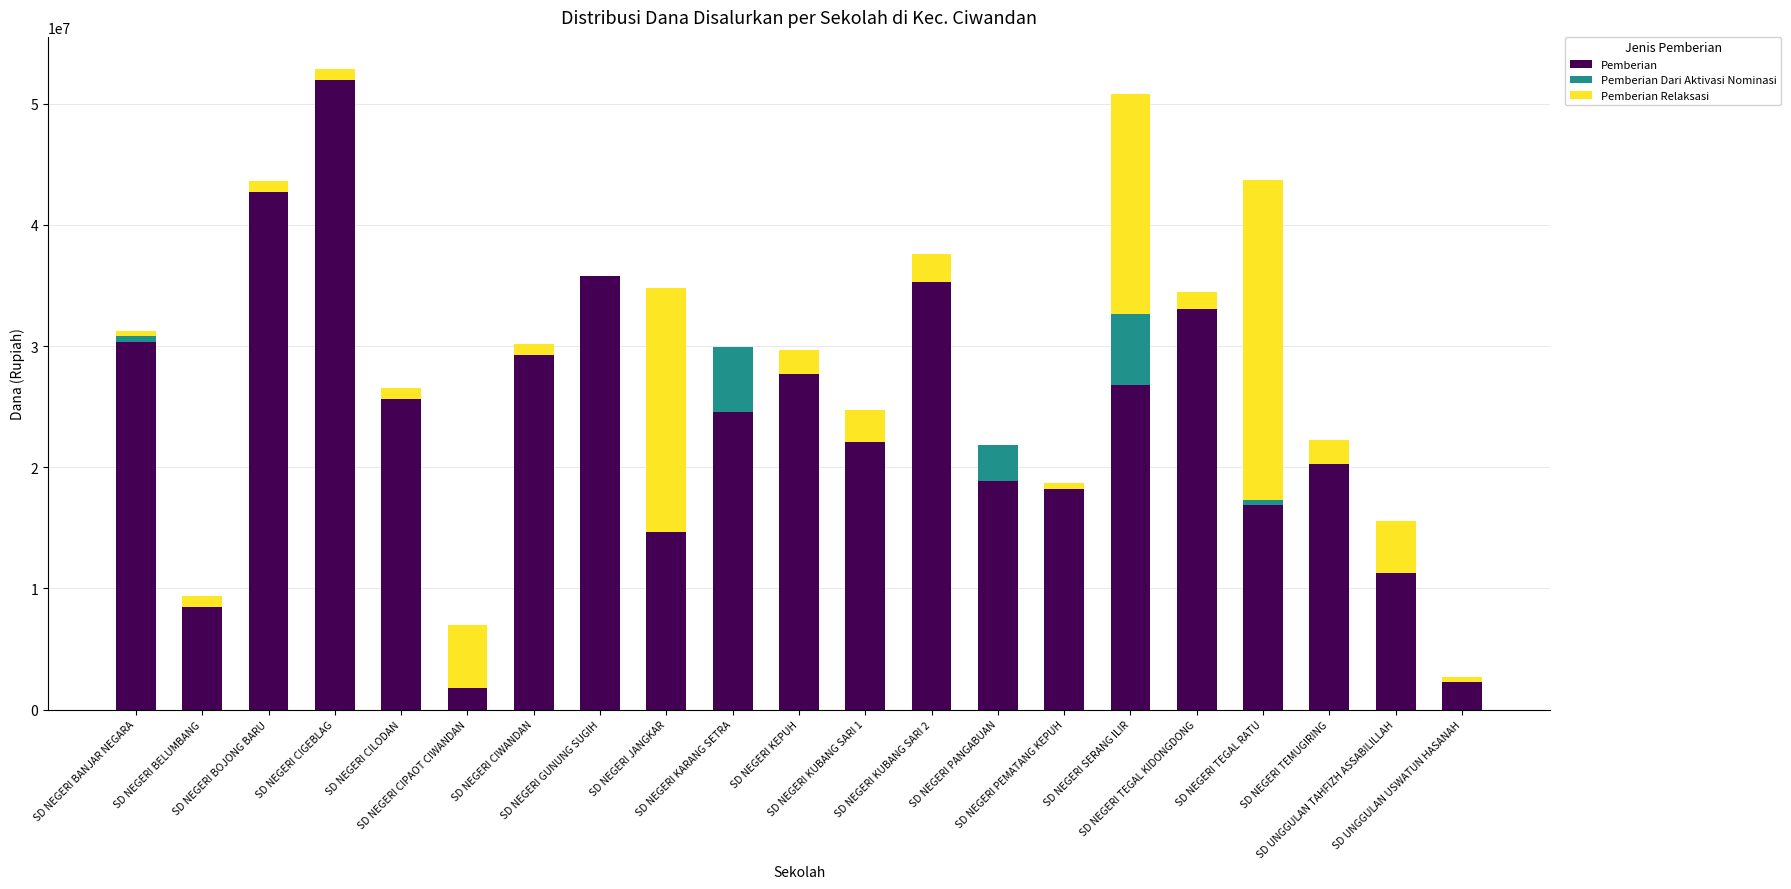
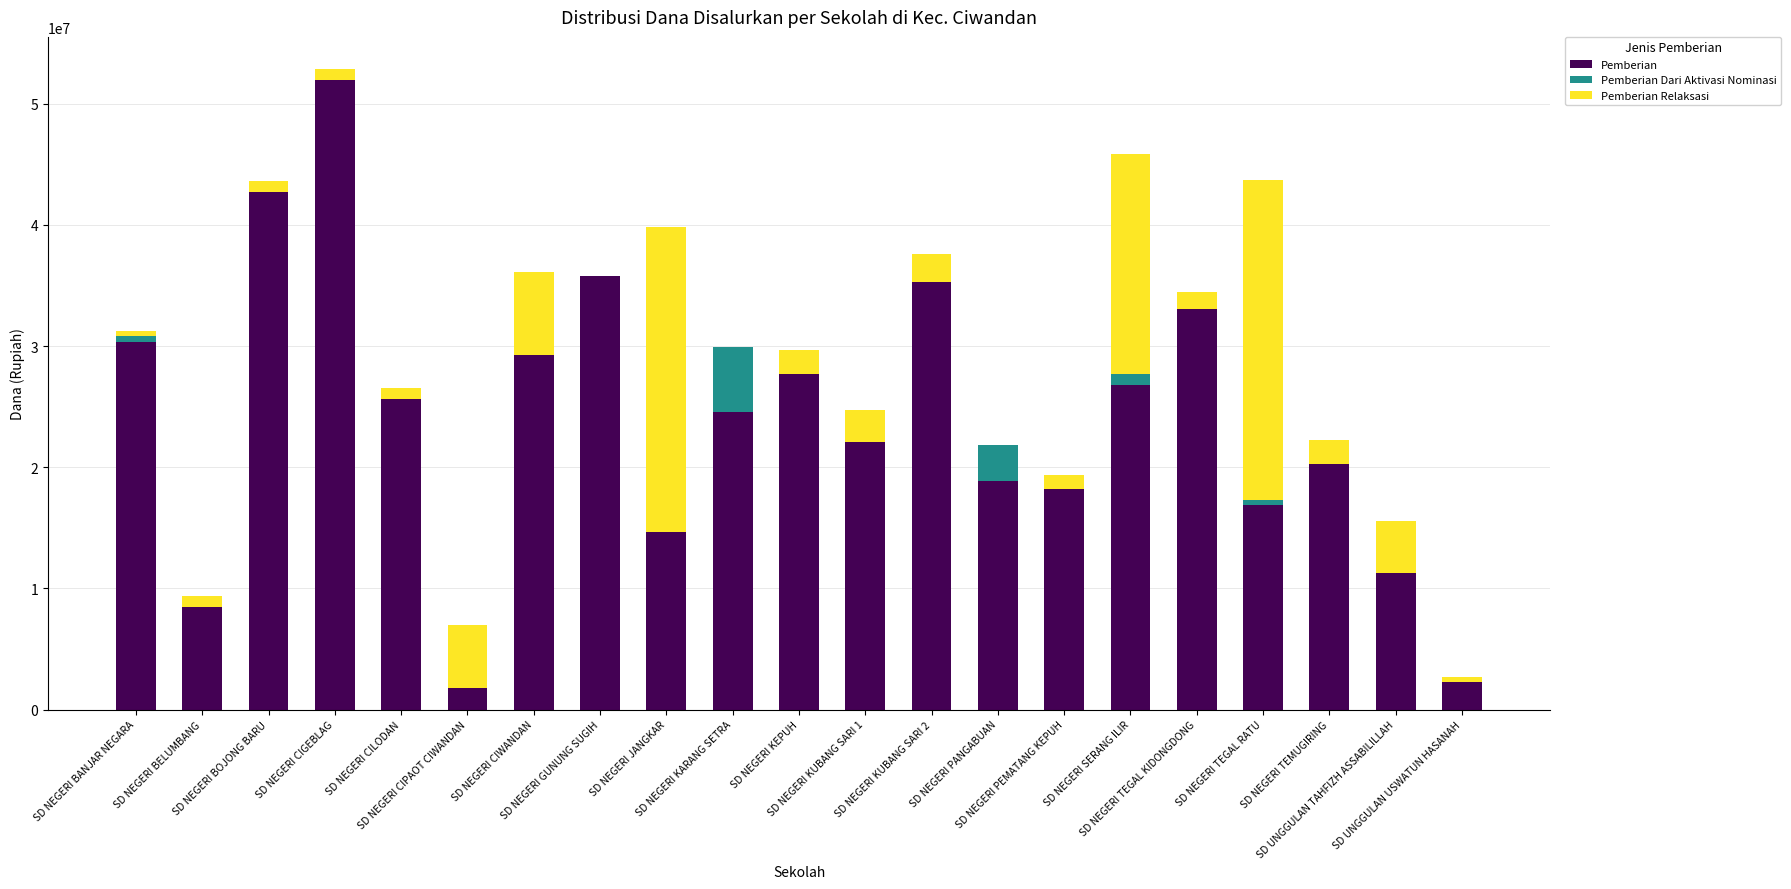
Pemberian Relaksasi, SD NEGERI CIWANDAN: 900000 -> 6900000
Pemberian Relaksasi, SD NEGERI JANGKAR: 20200000 -> 25200000
Pemberian Relaksasi, SD NEGERI PEMATANG KEPUH: 400000 -> 1100000
Pemberian Dari Aktivasi Nominasi, SD NEGERI SERANG ILIR: 5900000 -> 900000
